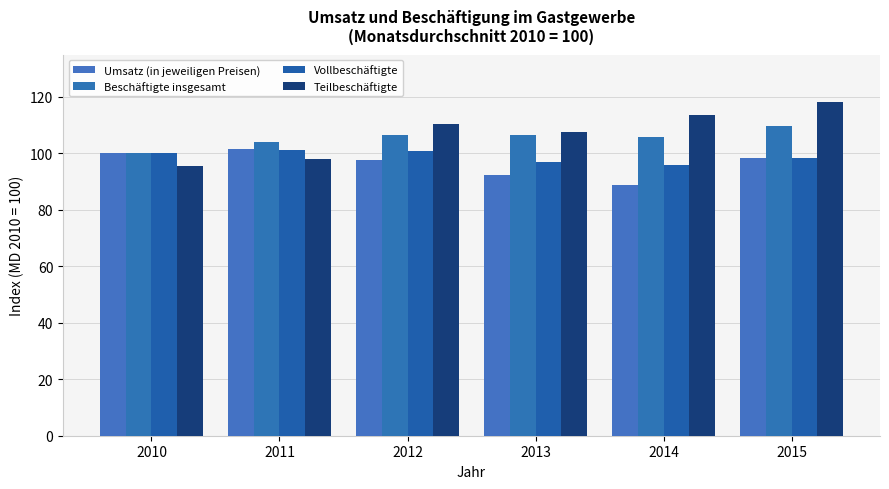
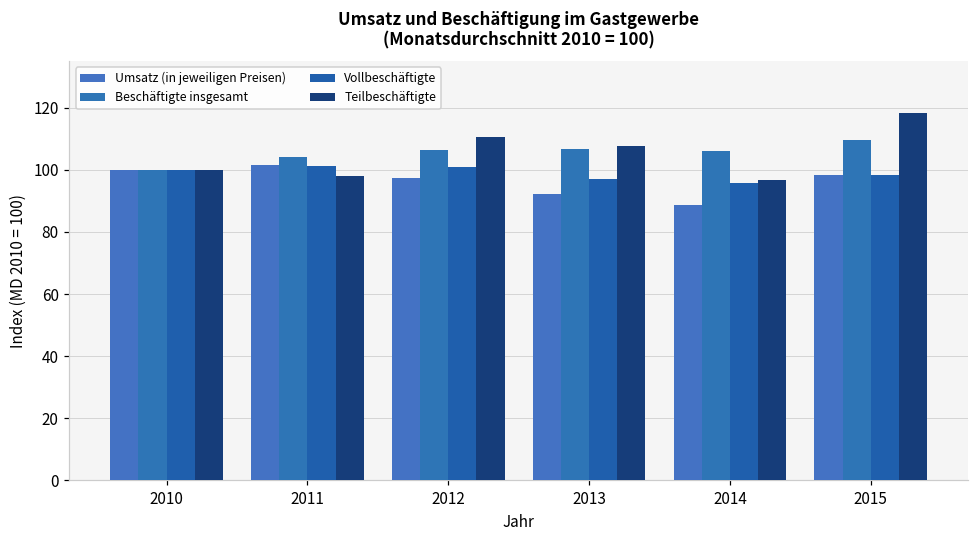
Teilbeschäftigte, 2010: 95 -> 100
Teilbeschäftigte, 2014: 114 -> 97
